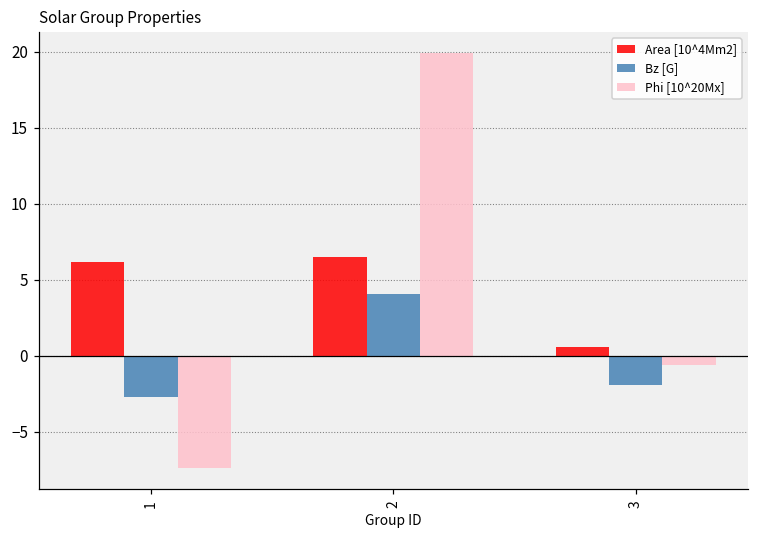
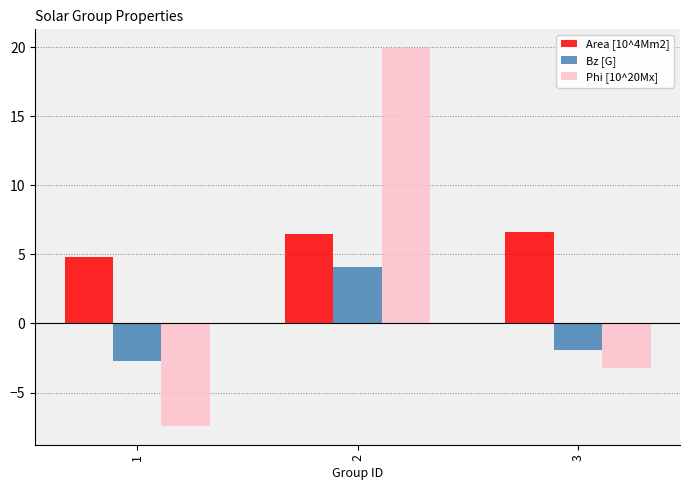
Area [10^4Mm2], 1: 6.2 -> 4.9
Area [10^4Mm2], 3: 0.6 -> 6.7
Phi [10^20Mx], 3: -0.6 -> -3.3
